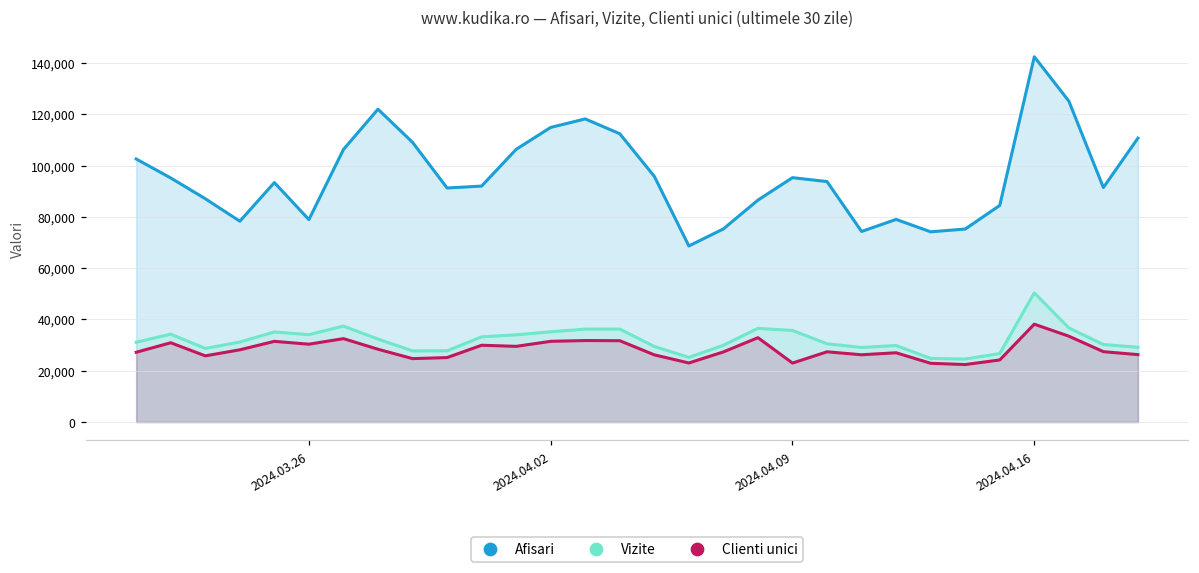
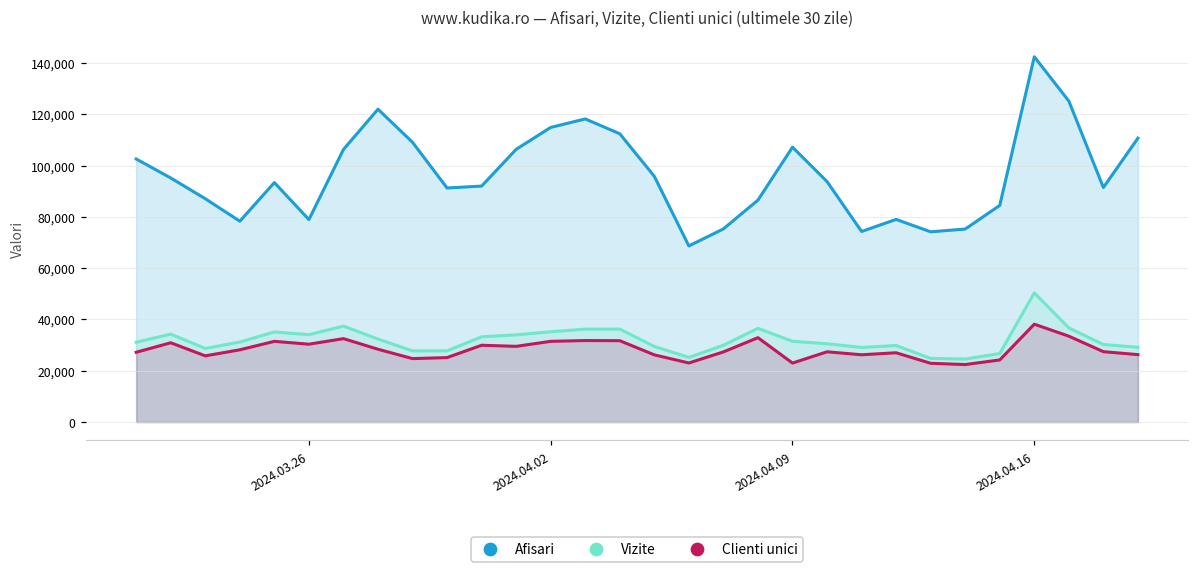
Afisari, 2024.04.09: 95,000 -> 107,000
Vizite, 2024.04.09: 36,000 -> 31,000
